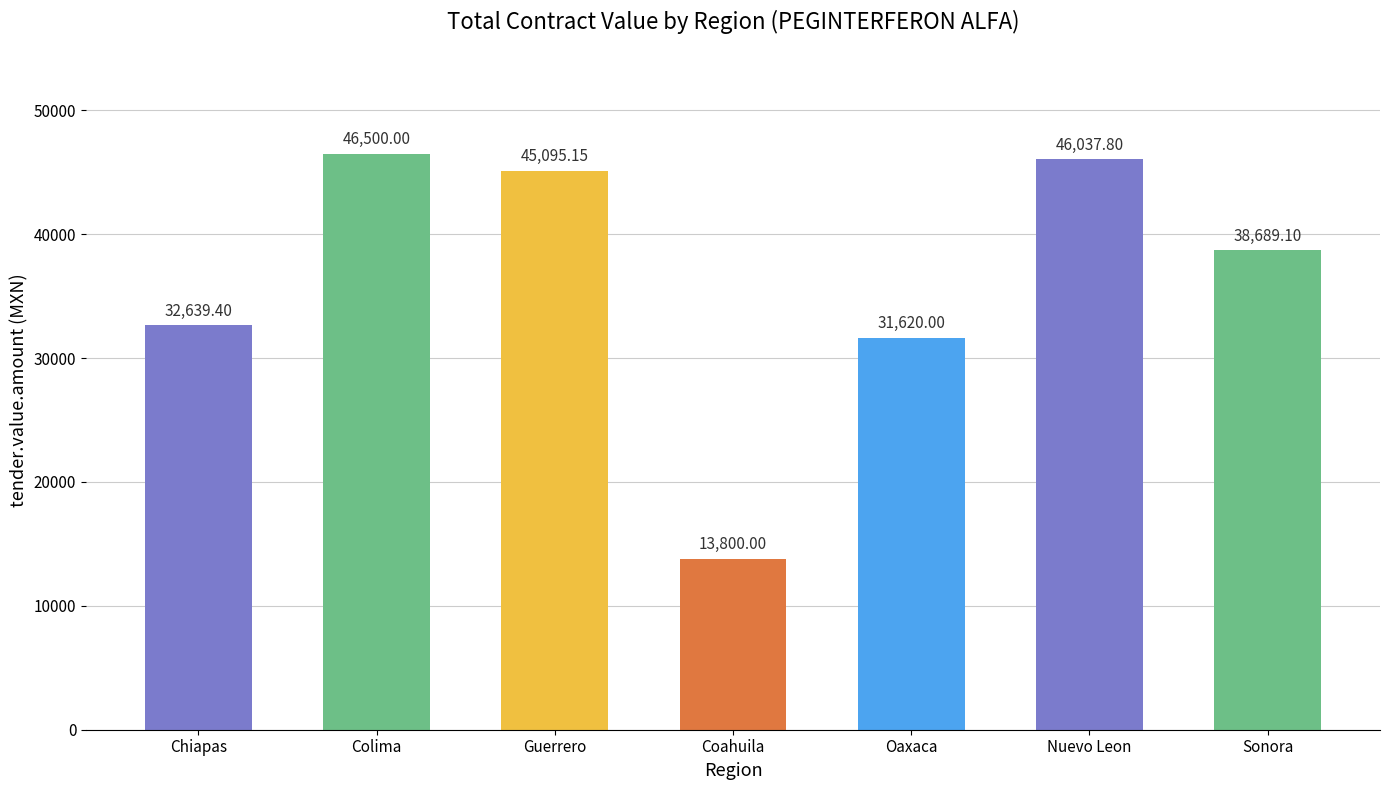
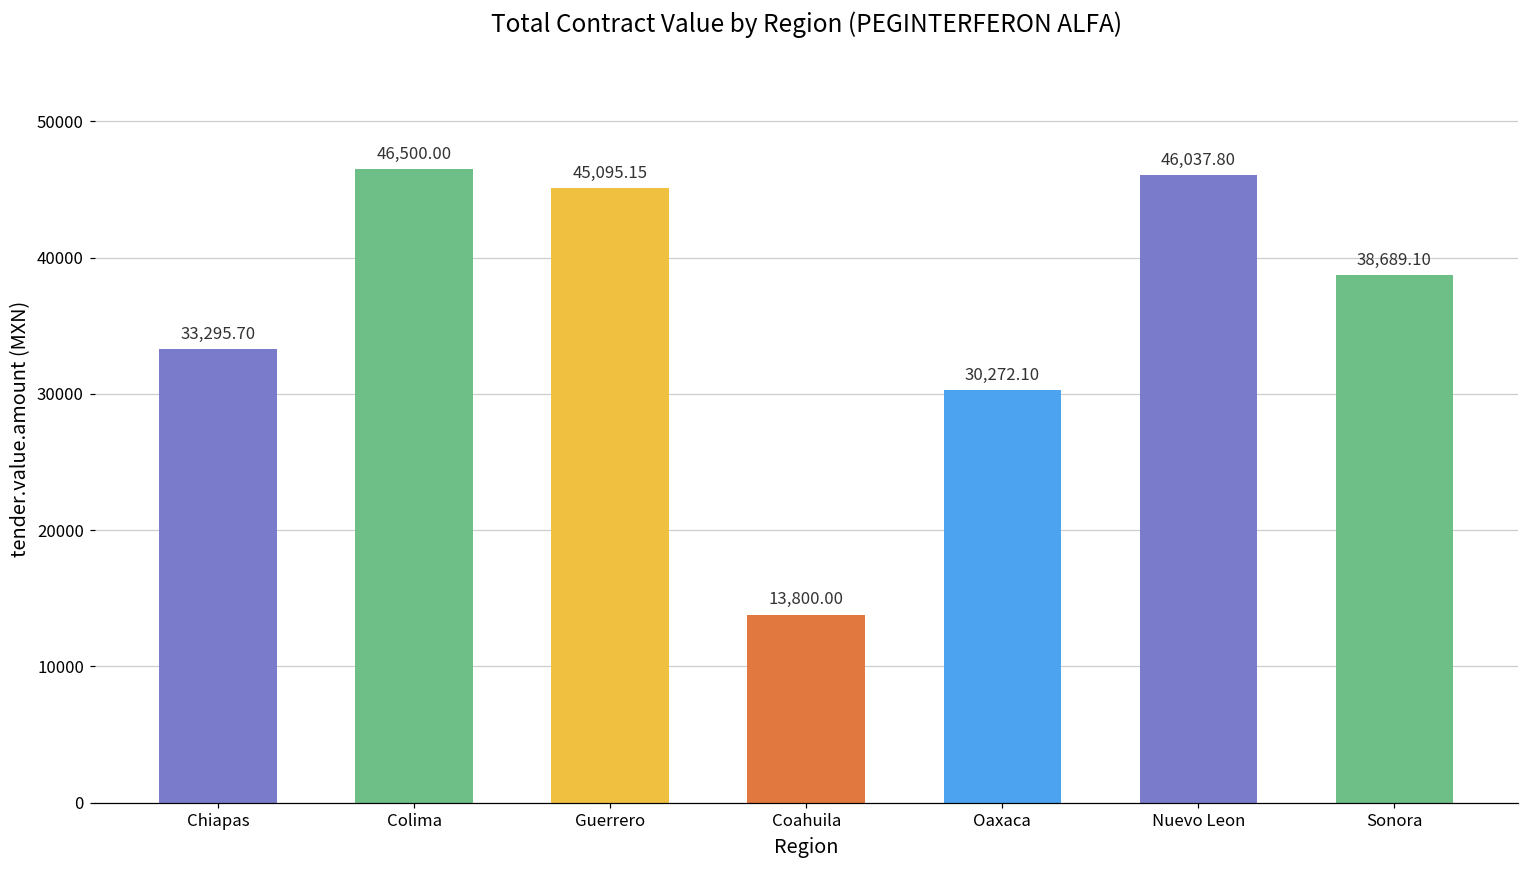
Chiapas: 32,639.40 -> 33,295.70
Oaxaca: 31,620.00 -> 30,272.10
